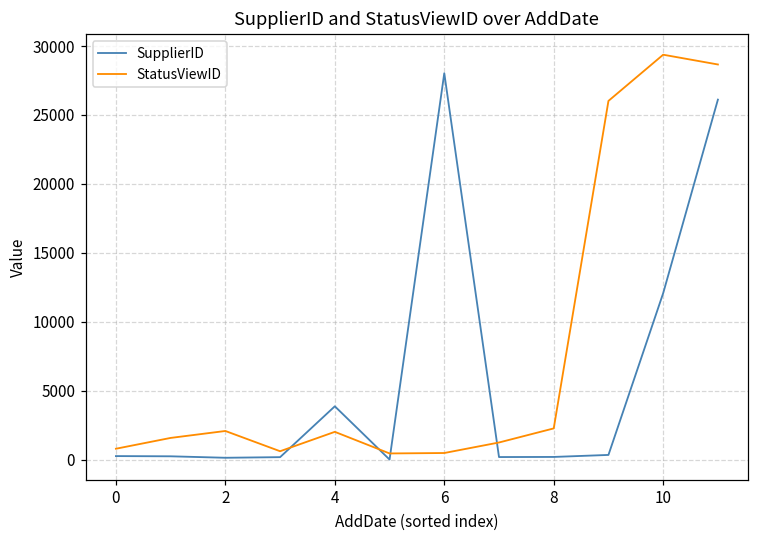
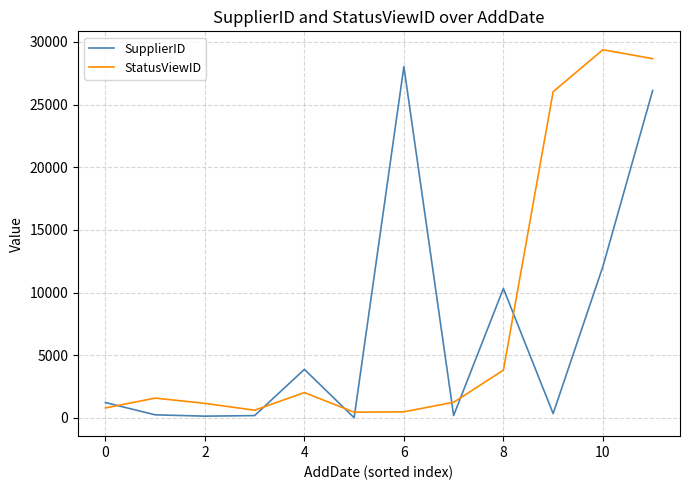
SupplierID, 0: 300 -> 1200
StatusViewID, 2: 2100 -> 1200
SupplierID, 8: 200 -> 10300
StatusViewID, 8: 2300 -> 3800
